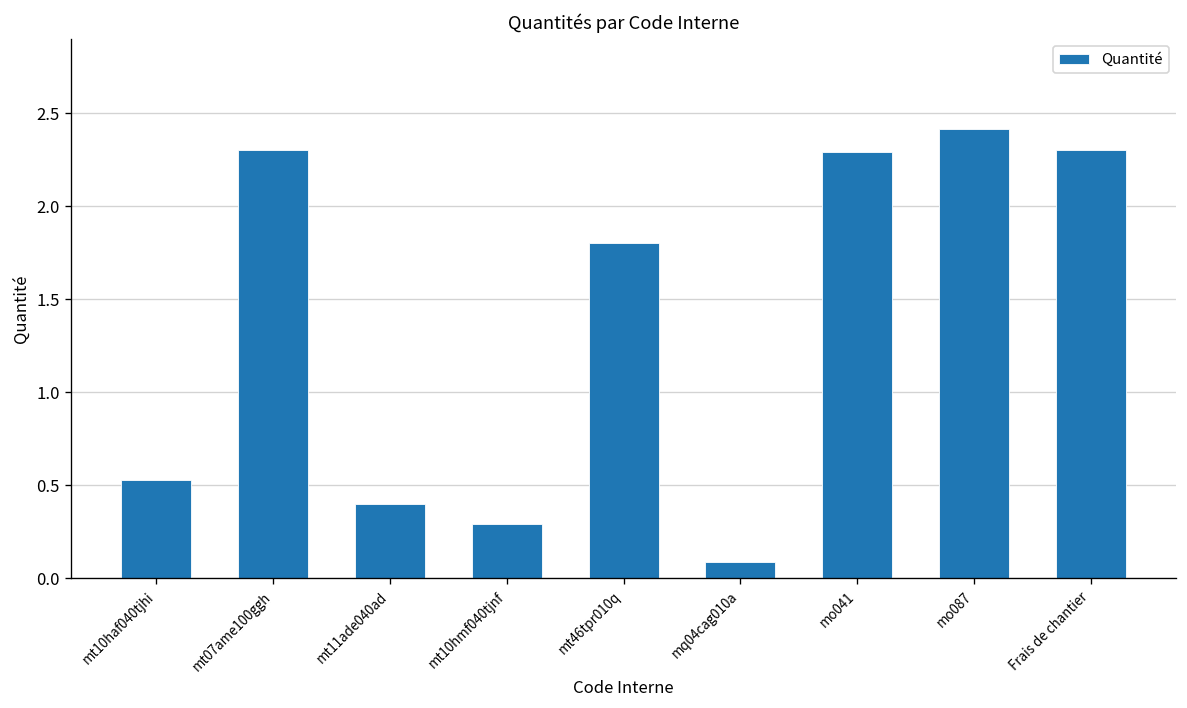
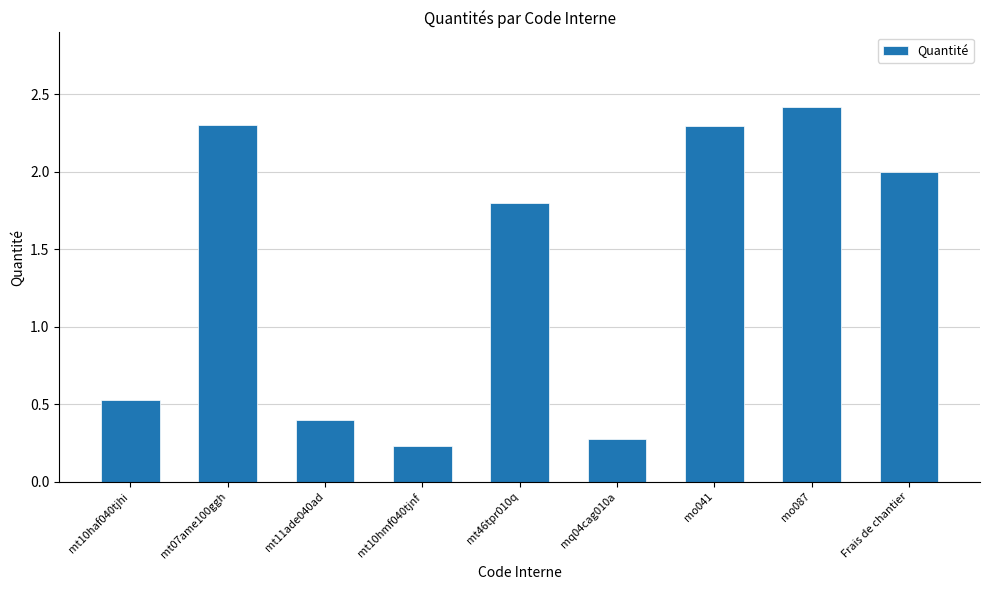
mt10hmf040tjnf: 0.29 -> 0.23
mq04cag010a: 0.09 -> 0.28
Frais de chantier: 2.3 -> 2.0
